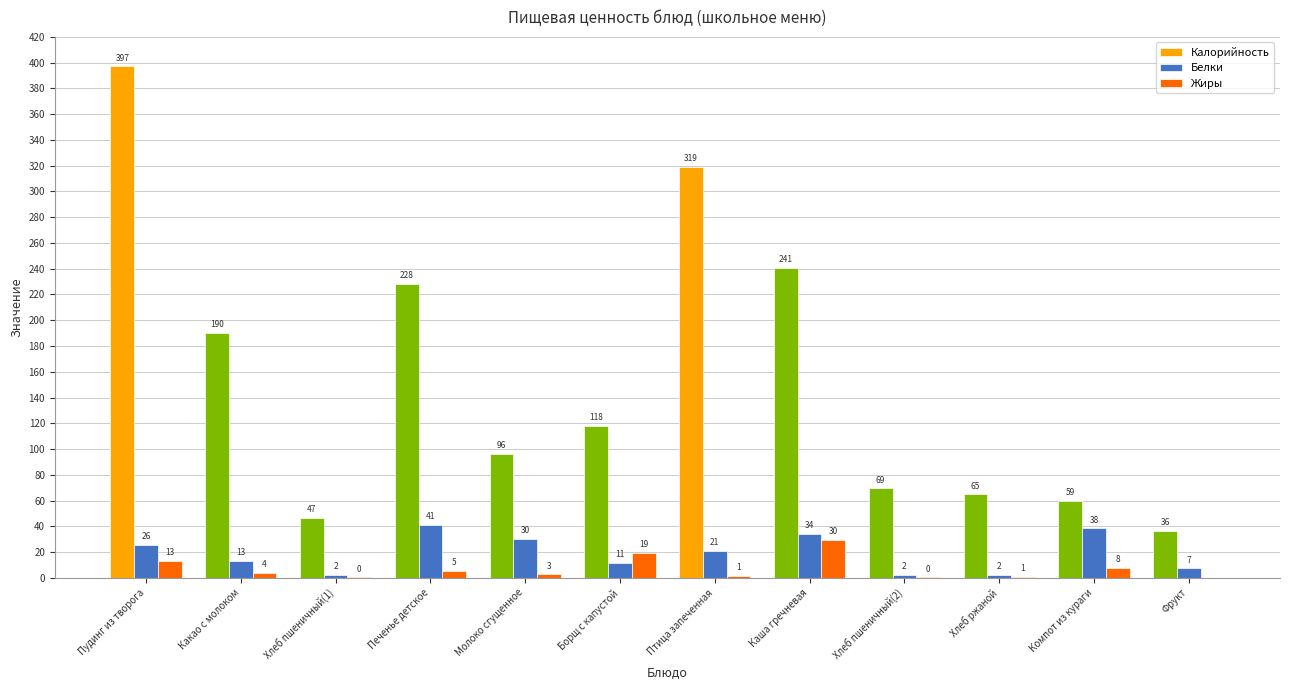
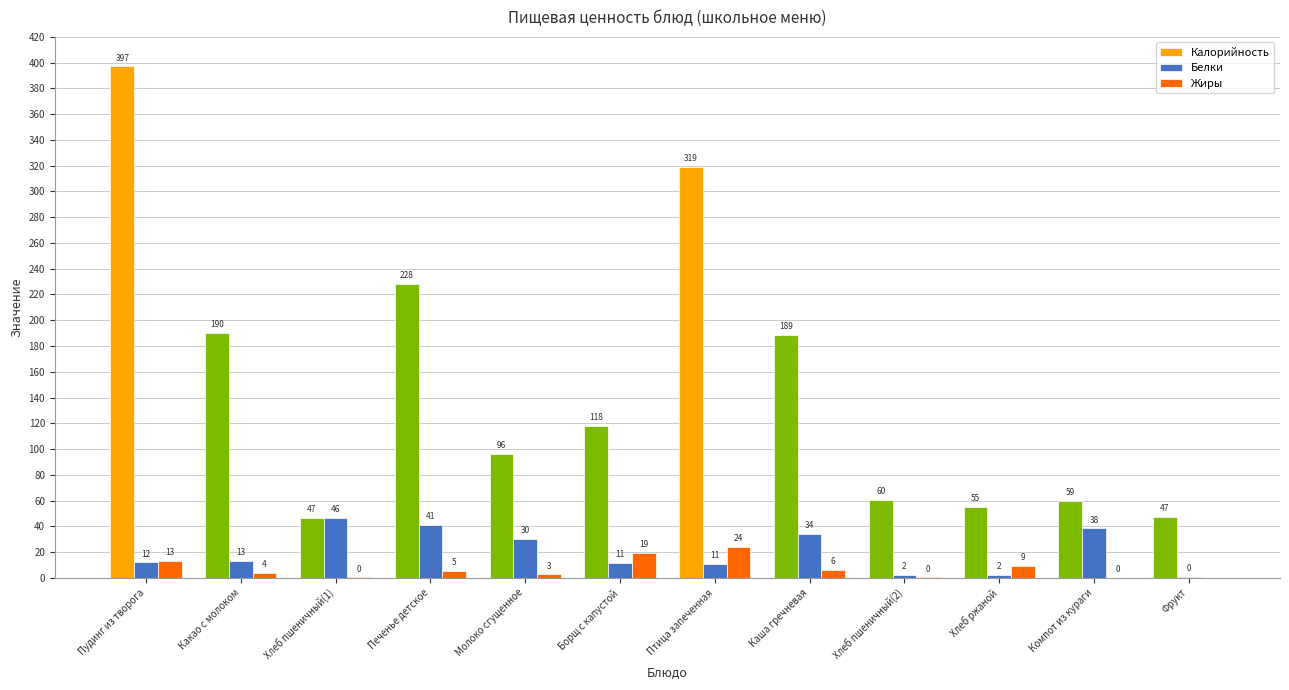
Белки, Пудинг из творога: 26 -> 12
Белки, Хлеб пшеничный(1): 2 -> 46
Белки, Птица запеченная: 21 -> 11
Жиры, Птица запеченная: 1 -> 24
Калорийность, Каша гречневая: 241 -> 189
Жиры, Каша гречневая: 30 -> 6
Калорийность, Хлеб пшеничный(2): 69 -> 60
Калорийность, Хлеб ржаной: 65 -> 55
Жиры, Хлеб ржаной: 1 -> 9
Жиры, Компот из кураги: 8 -> 0
Калорийность, Фрукт: 36 -> 47
Белки, Фрукт: 7 -> 0
